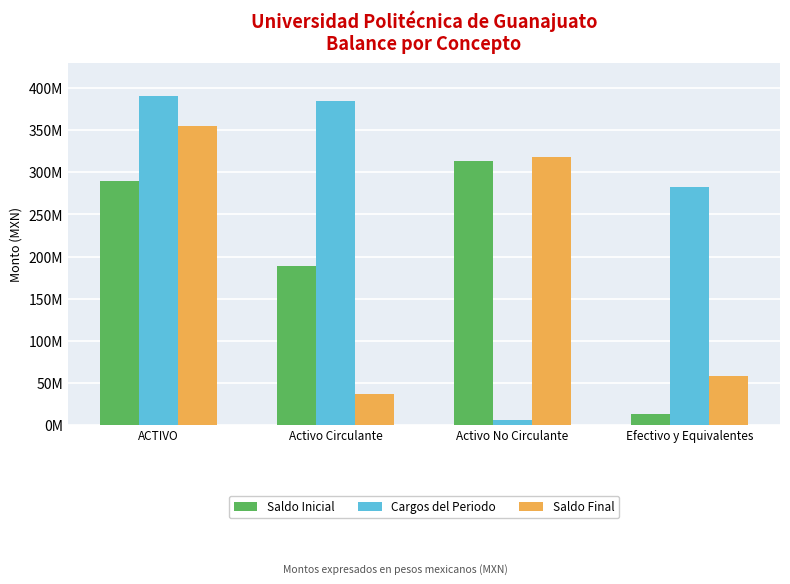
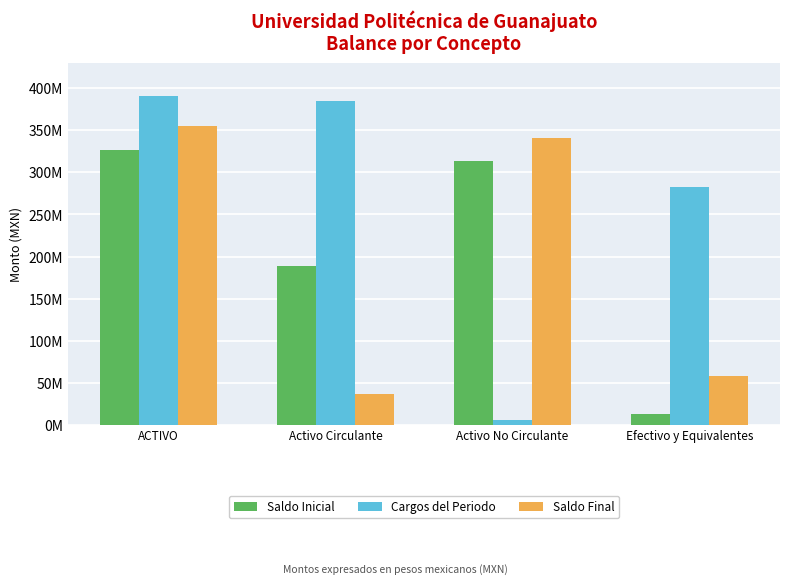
Saldo Inicial, ACTIVO: 290000000 -> 330000000
Saldo Final, Activo No Circulante: 320000000 -> 340000000
